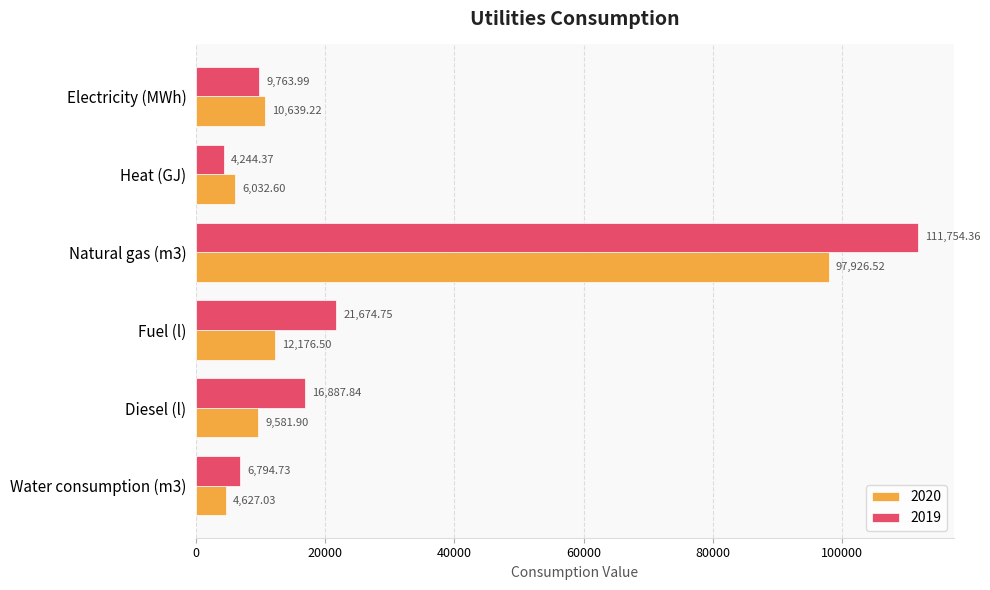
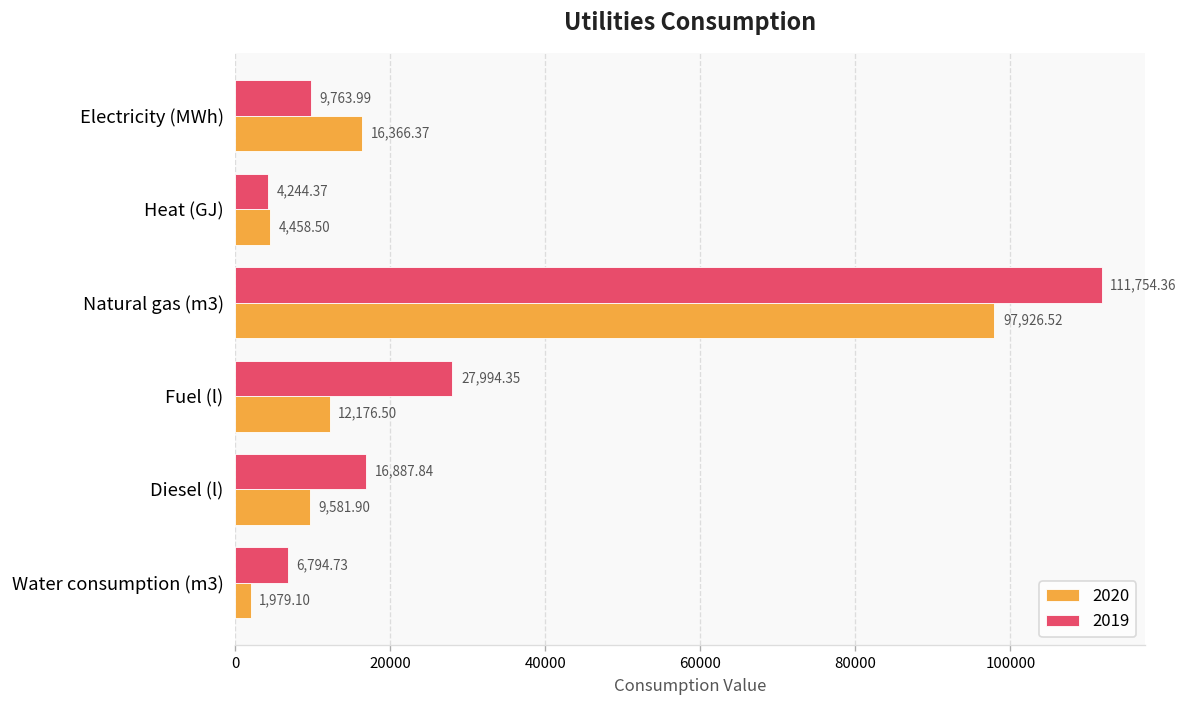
2020, Electricity (MWh): 10,639.22 -> 16,366.37
2020, Heat (GJ): 6,032.60 -> 4,458.50
2019, Fuel (l): 21,674.75 -> 27,994.35
2020, Water consumption (m3): 4,627.03 -> 1,979.10
